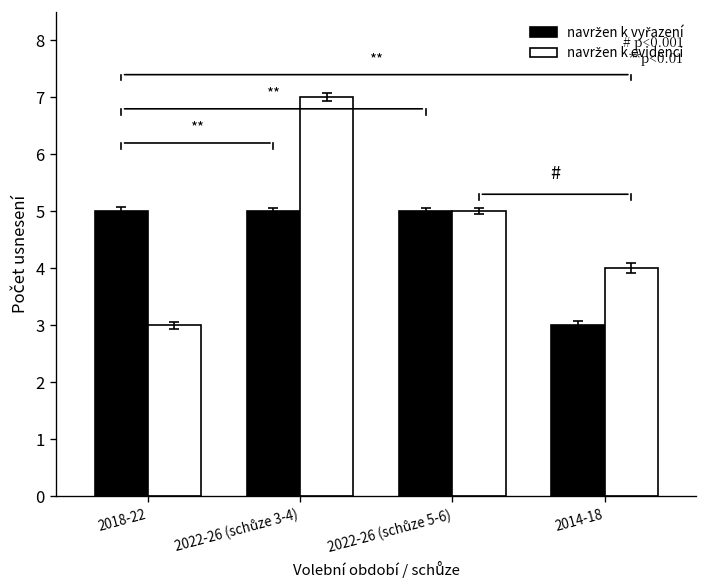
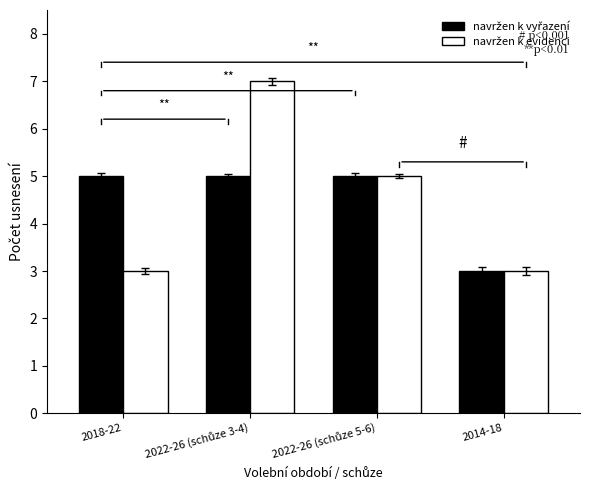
navržen k evidenci, 2014-18: 4 -> 3
